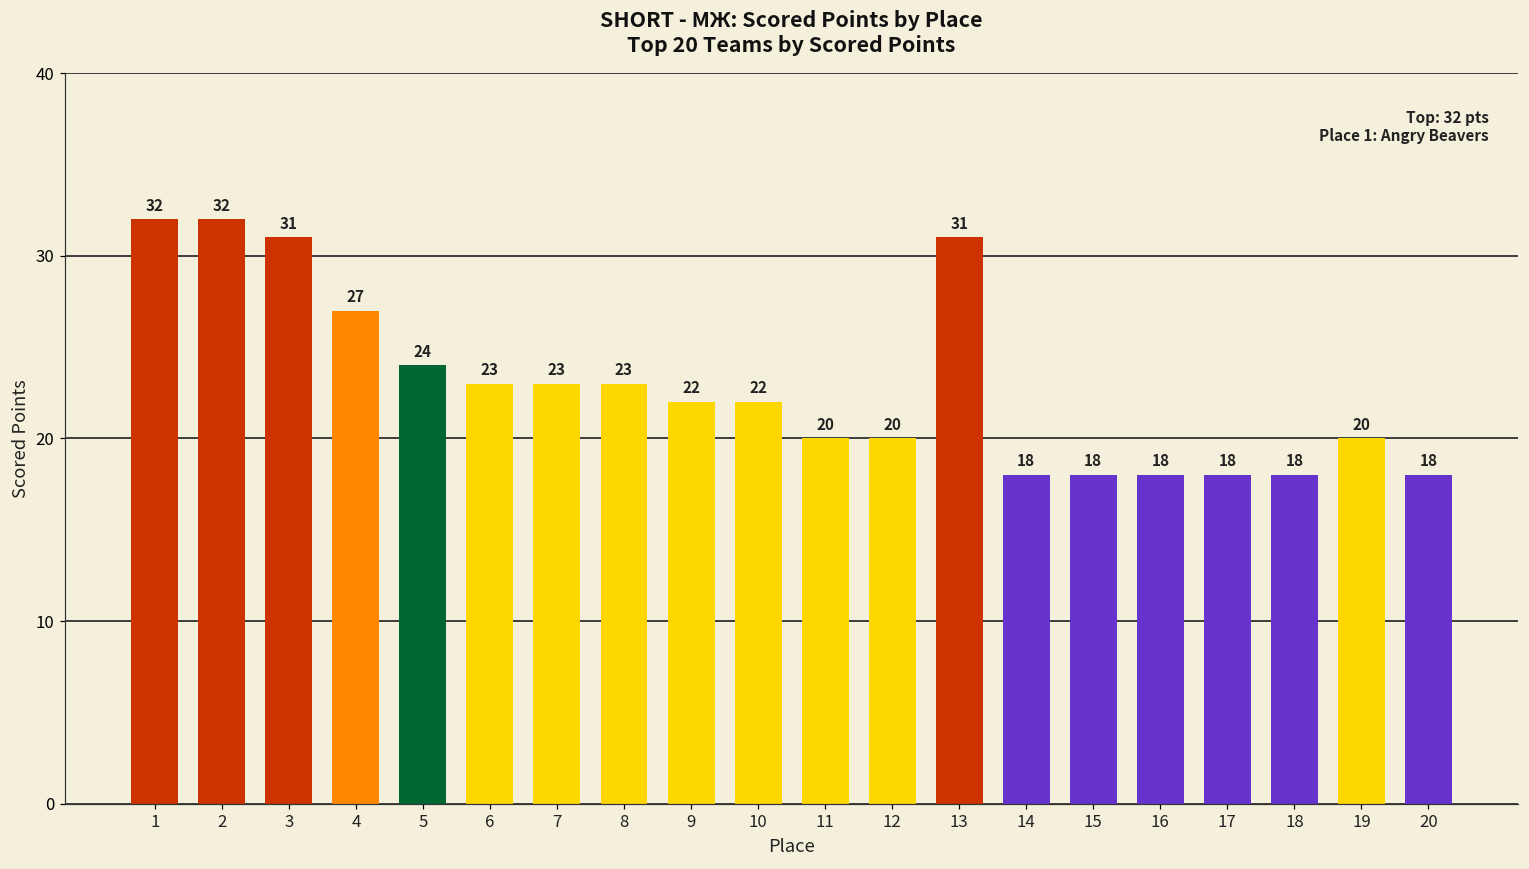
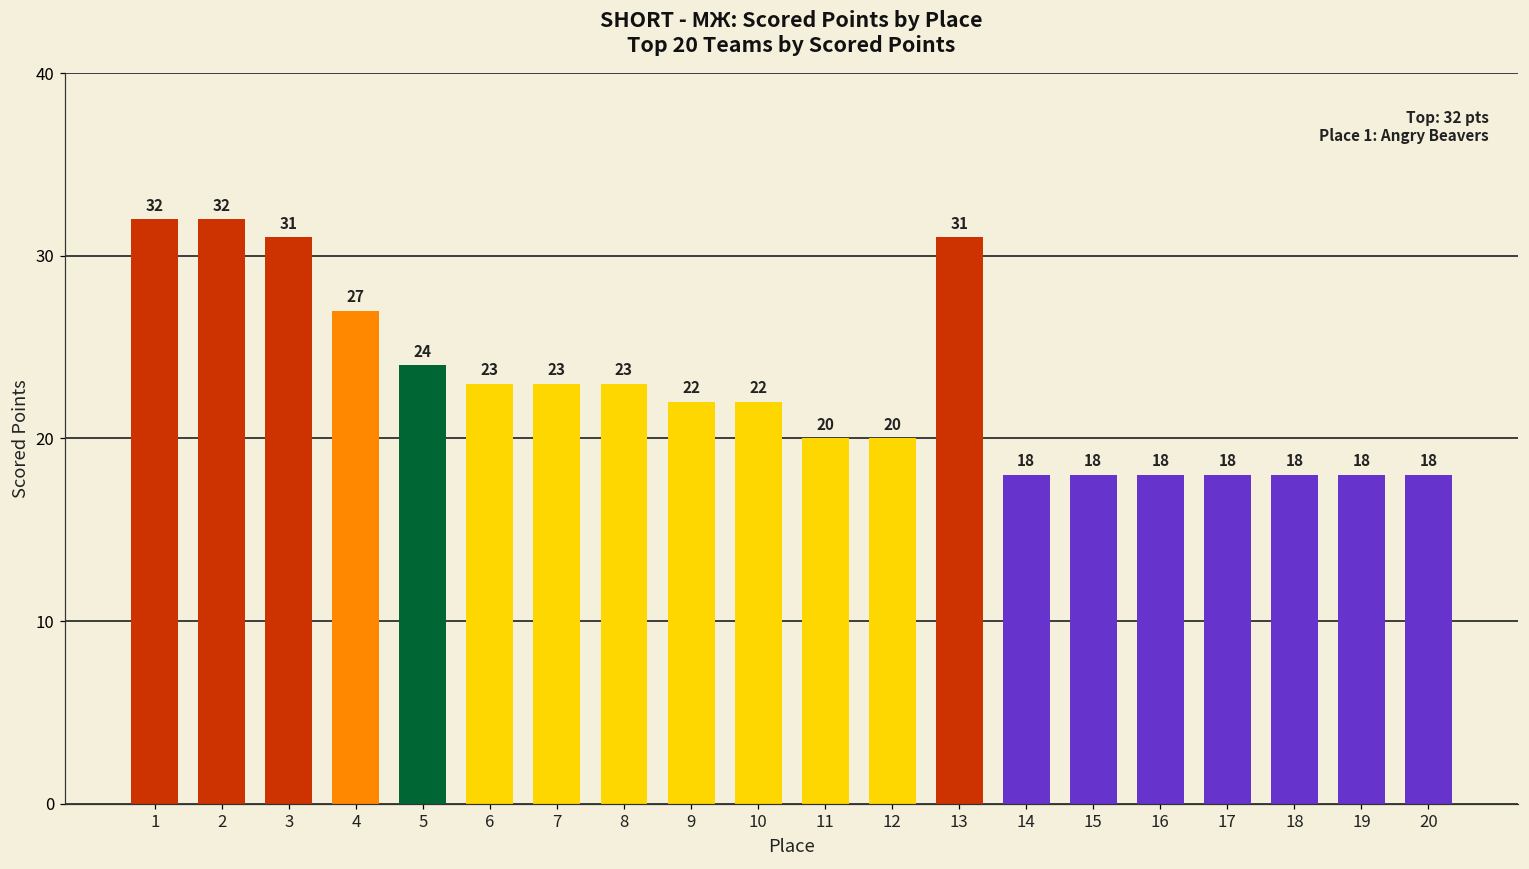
19: 20 -> 18
